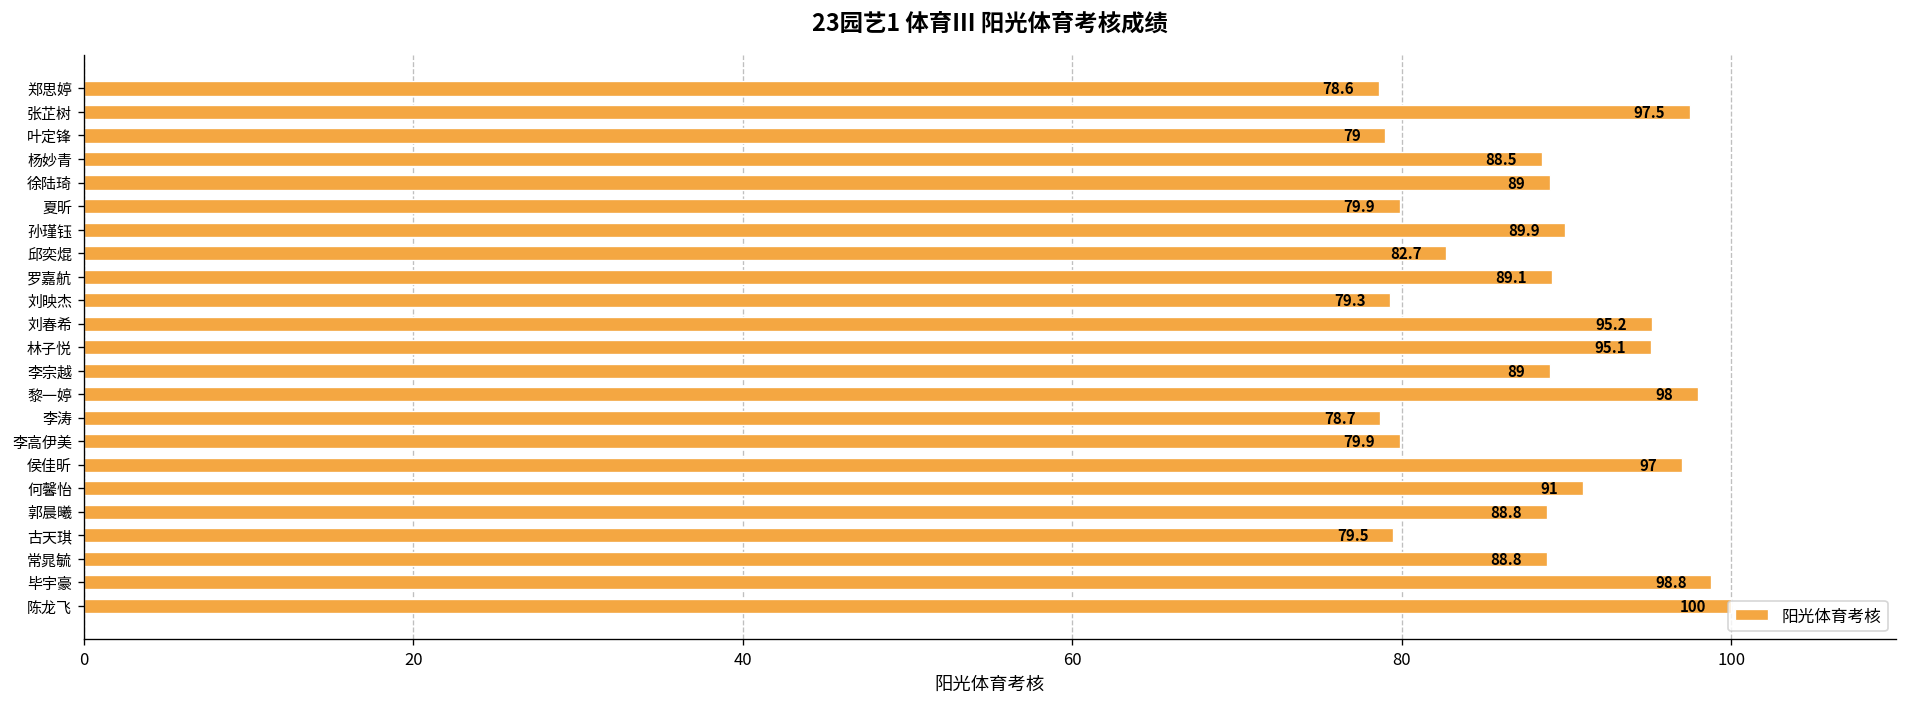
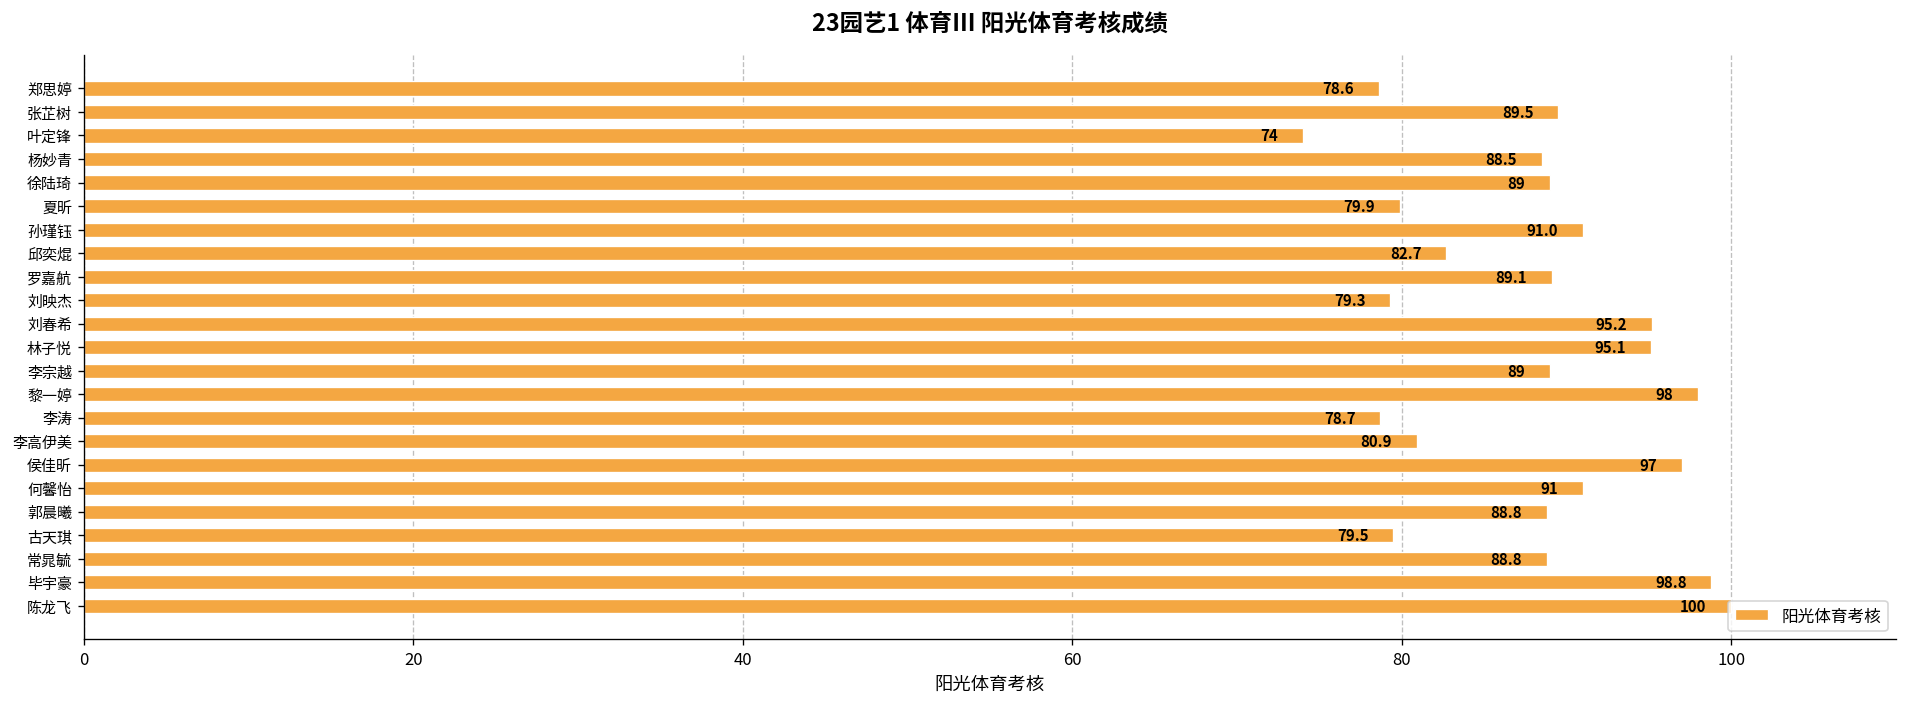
张芷树: 97.5 -> 89.5
叶定锋: 79 -> 74
孙瑾钰: 89.9 -> 91.0
李高伊美: 79.9 -> 80.9
